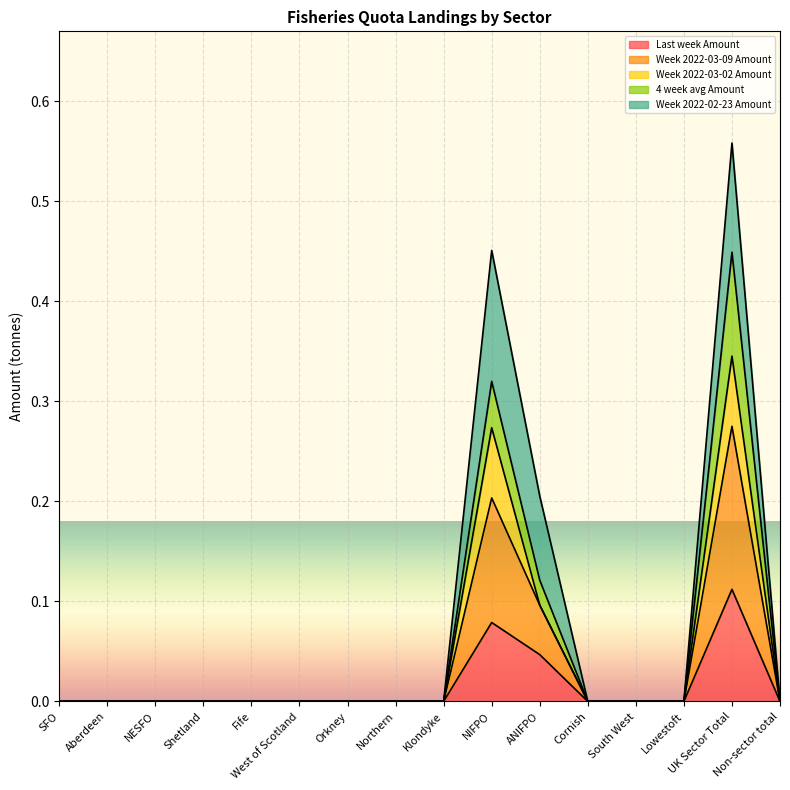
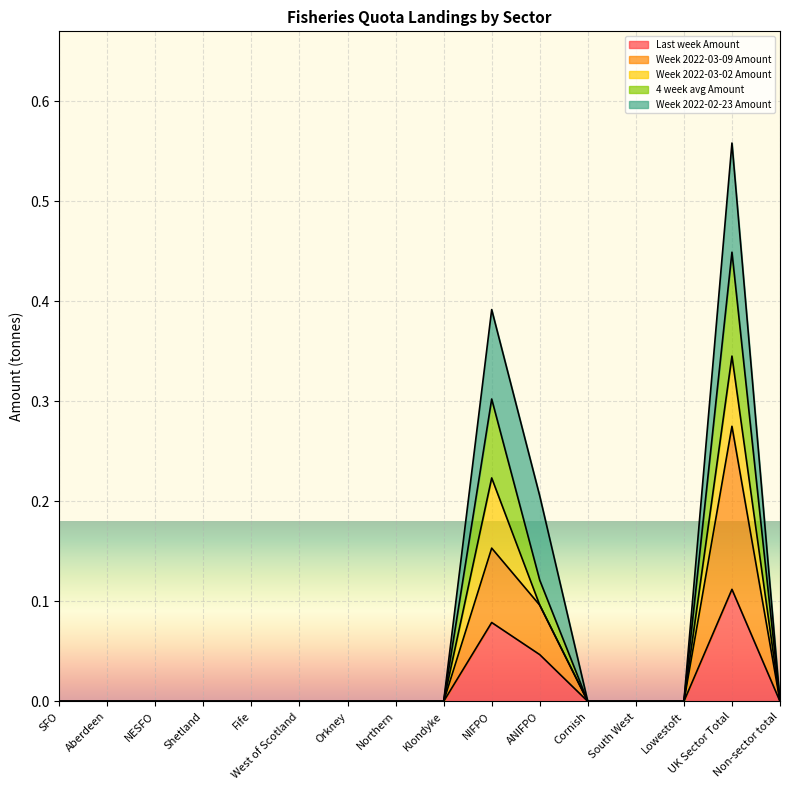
Week 2022-03-09 Amount, NIFPO: 0.12 -> 0.07
4 week avg Amount, NIFPO: 0.05 -> 0.08
Week 2022-02-23 Amount, NIFPO: 0.13 -> 0.09
